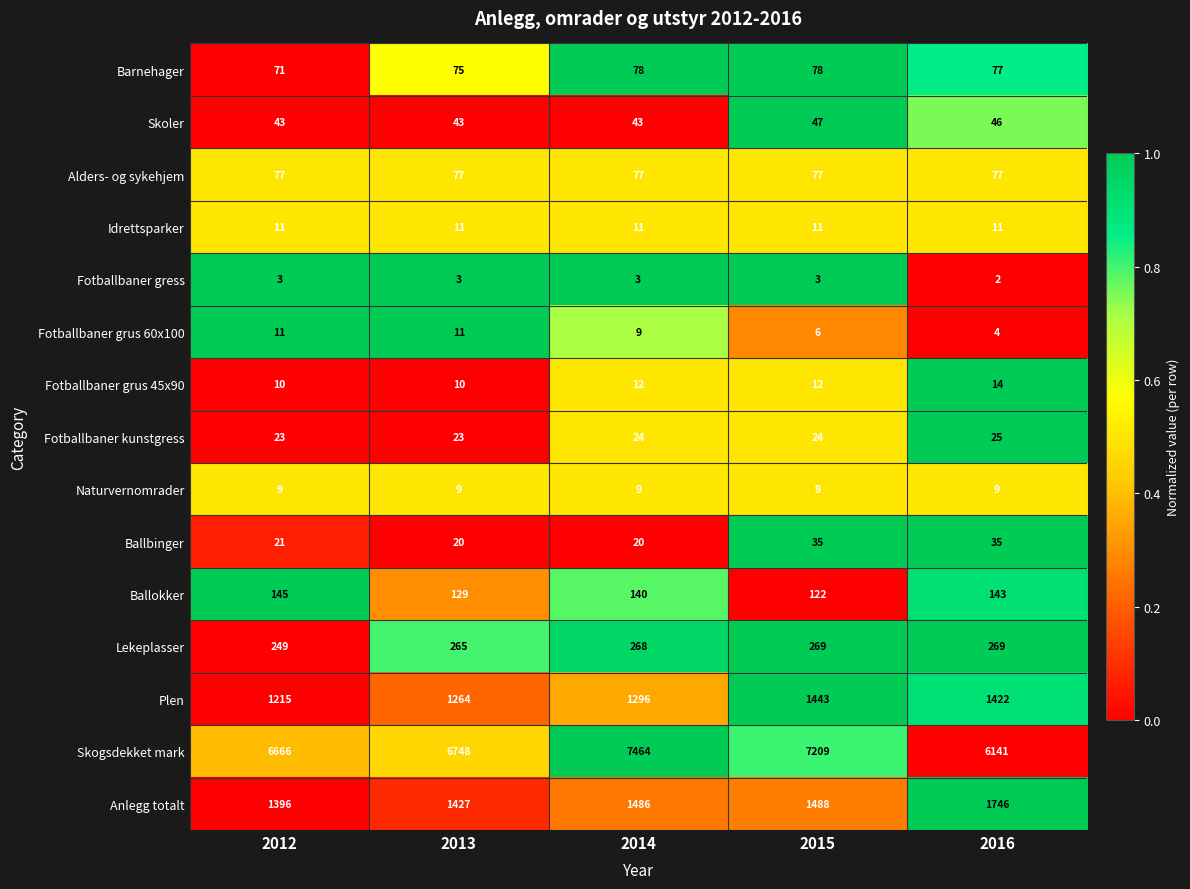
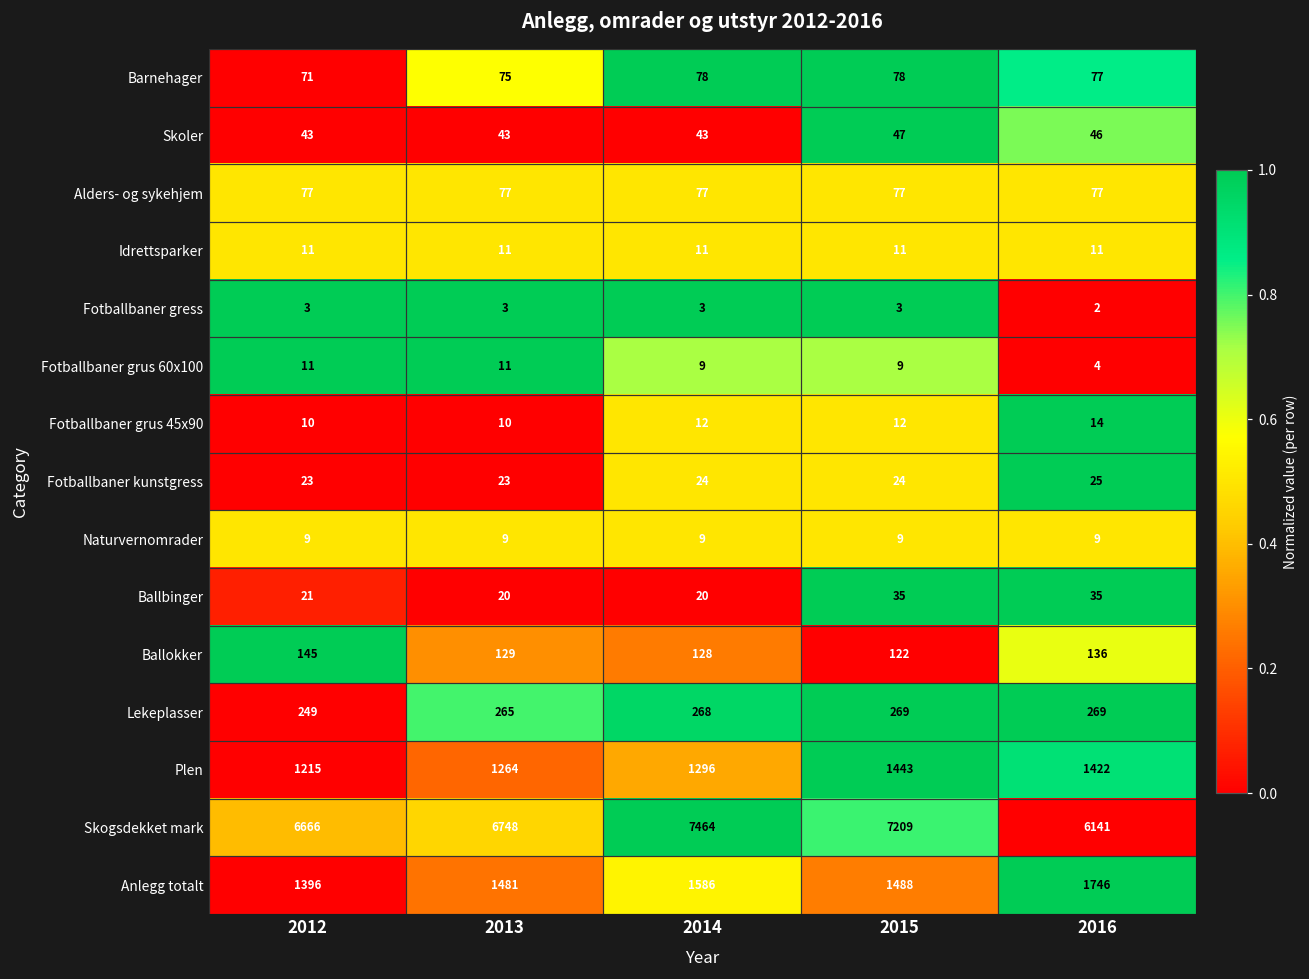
Fotballbaner grus 60x100, 2015: 6 -> 9
Ballokker, 2014: 140 -> 128
Ballokker, 2016: 143 -> 136
Anlegg totalt, 2013: 1427 -> 1481
Anlegg totalt, 2014: 1486 -> 1586
